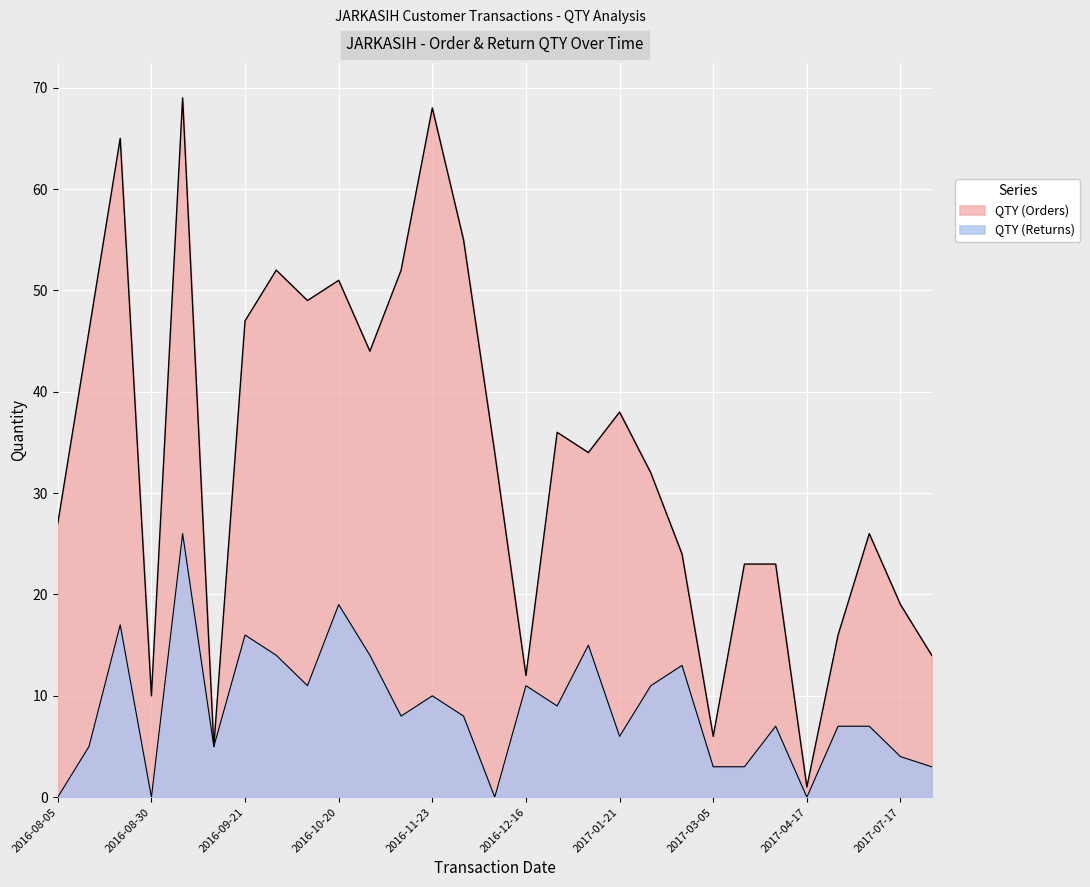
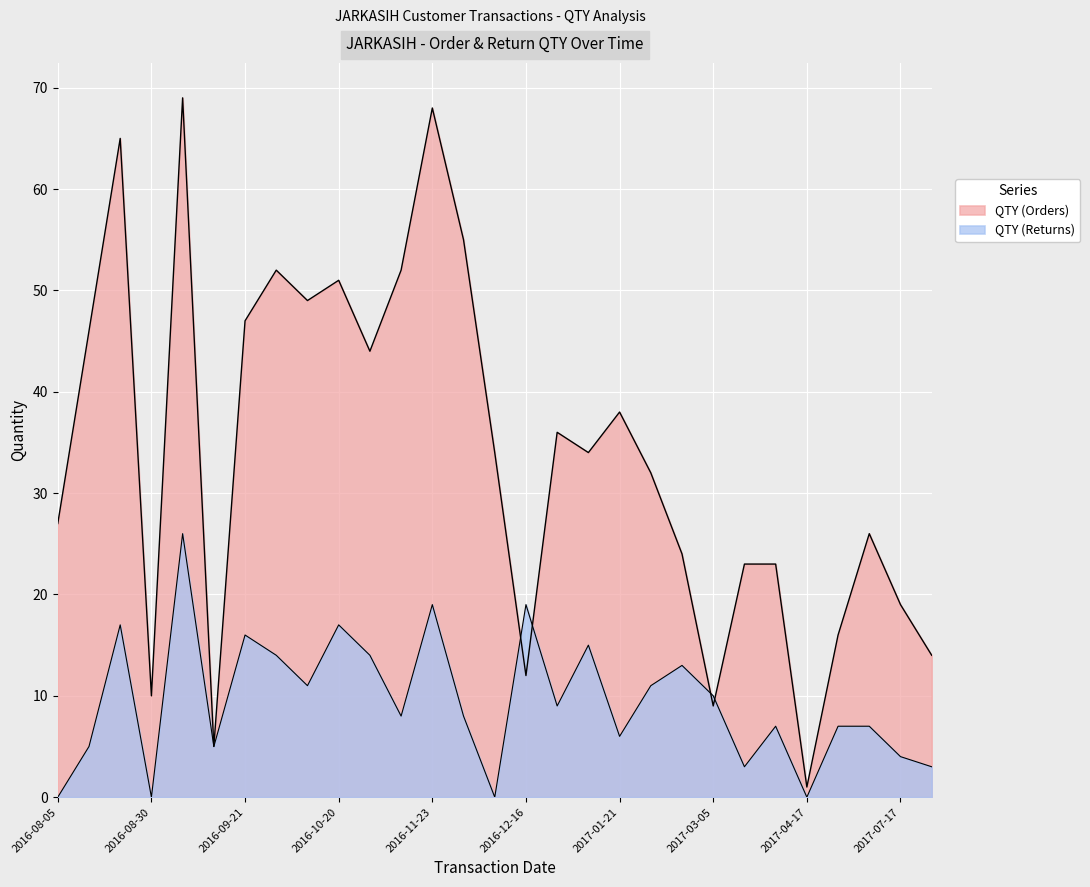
QTY (Returns), 2016-10-20: 19 -> 17
QTY (Returns), 2016-11-23: 10 -> 19
QTY (Returns), 2016-12-16: 11 -> 19
QTY (Orders), 2017-03-05: 6 -> 9
QTY (Returns), 2017-03-05: 3 -> 10
